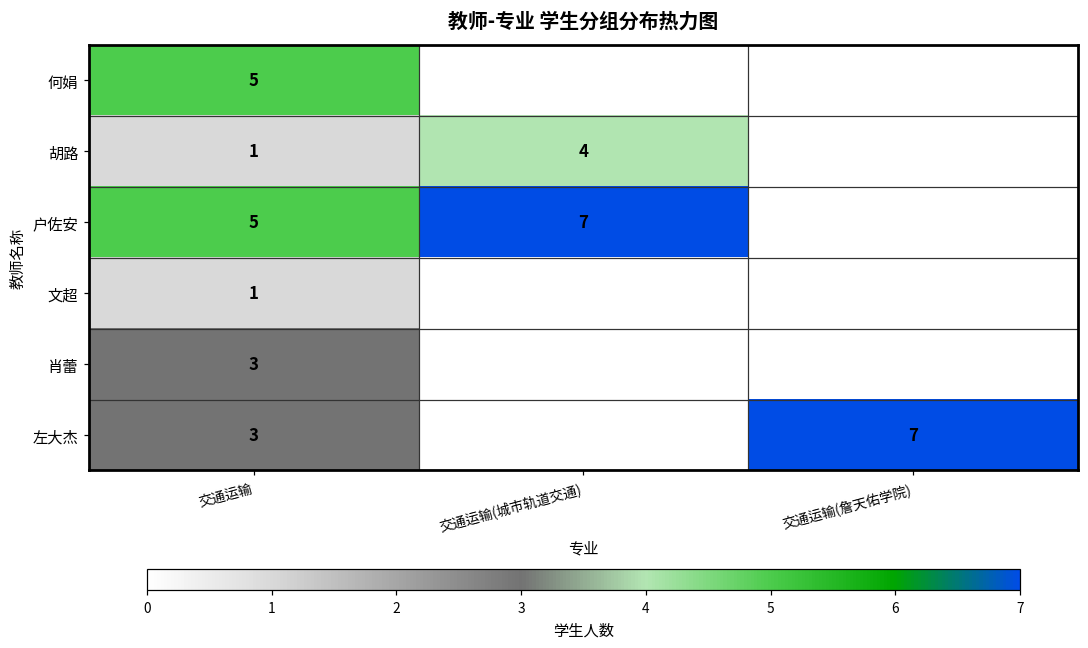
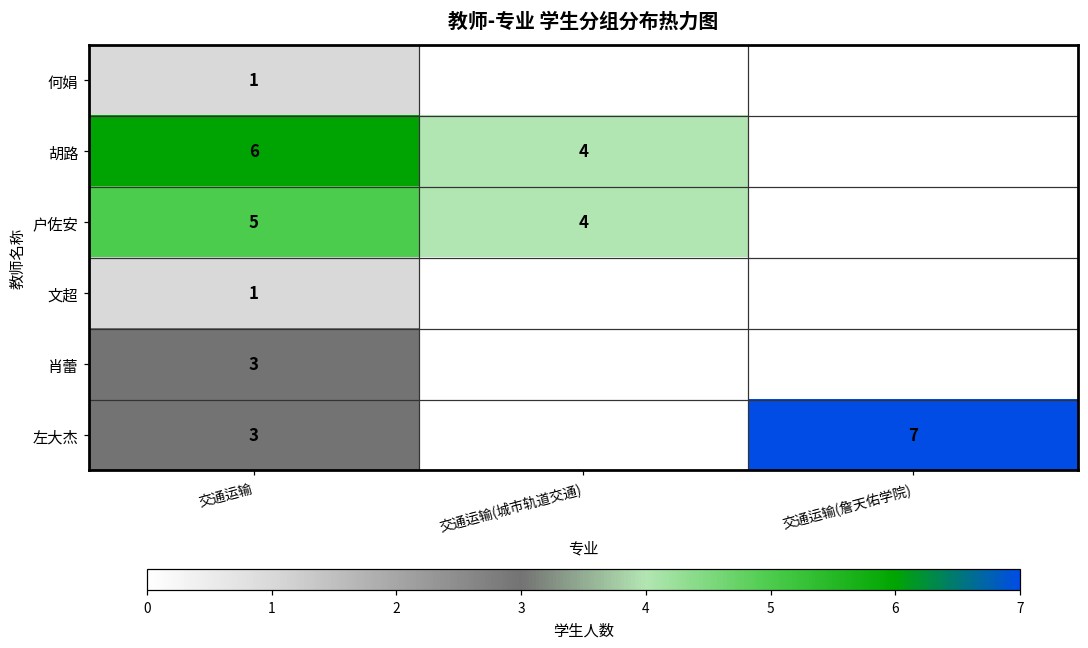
何娟, 交通运输: 5 -> 1
胡路, 交通运输: 1 -> 6
户佐安, 交通运输(城市轨道交通): 7 -> 4
